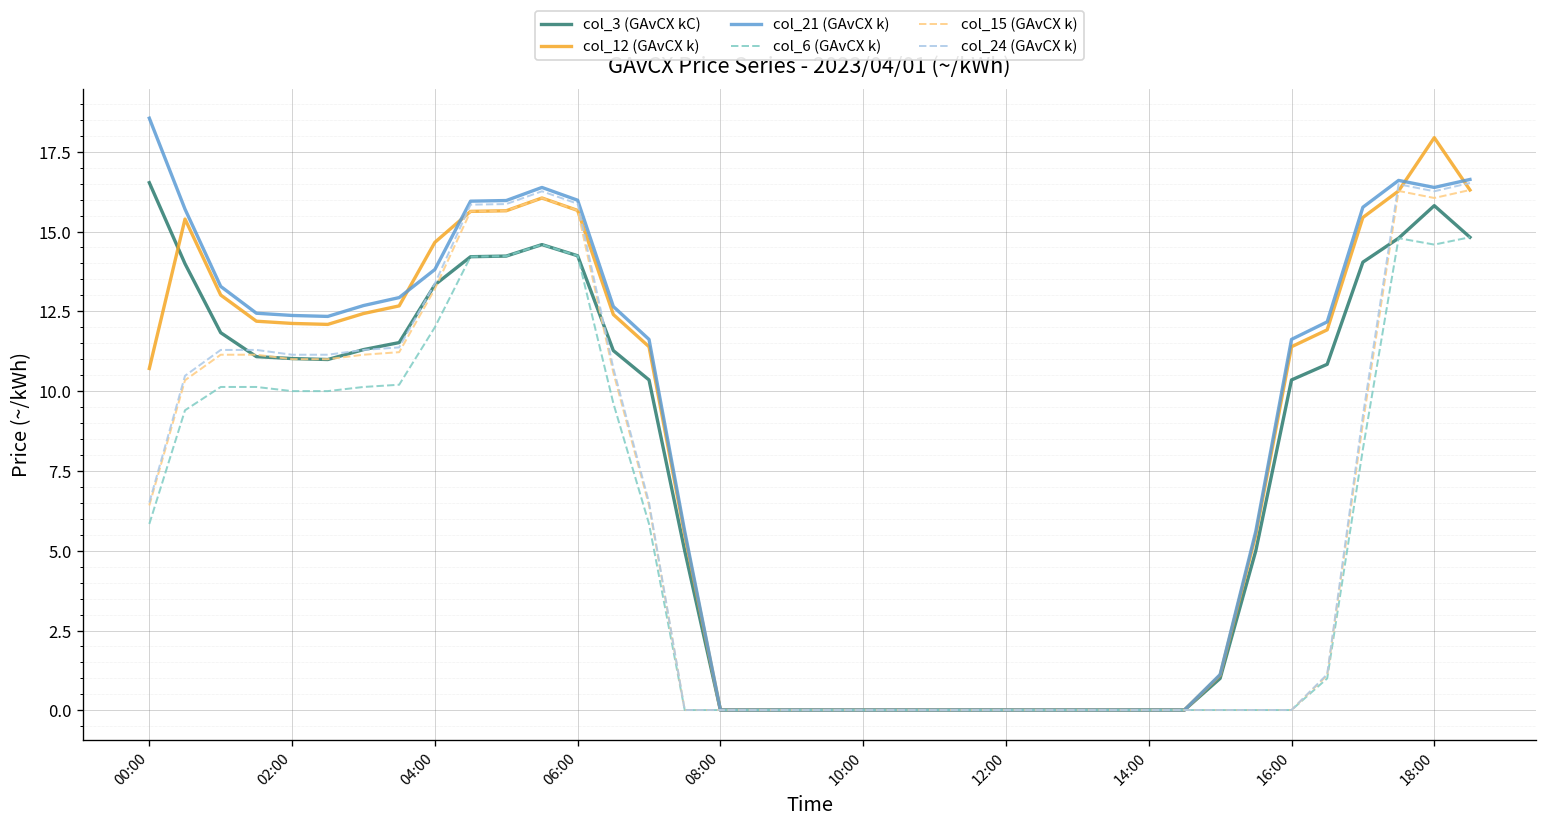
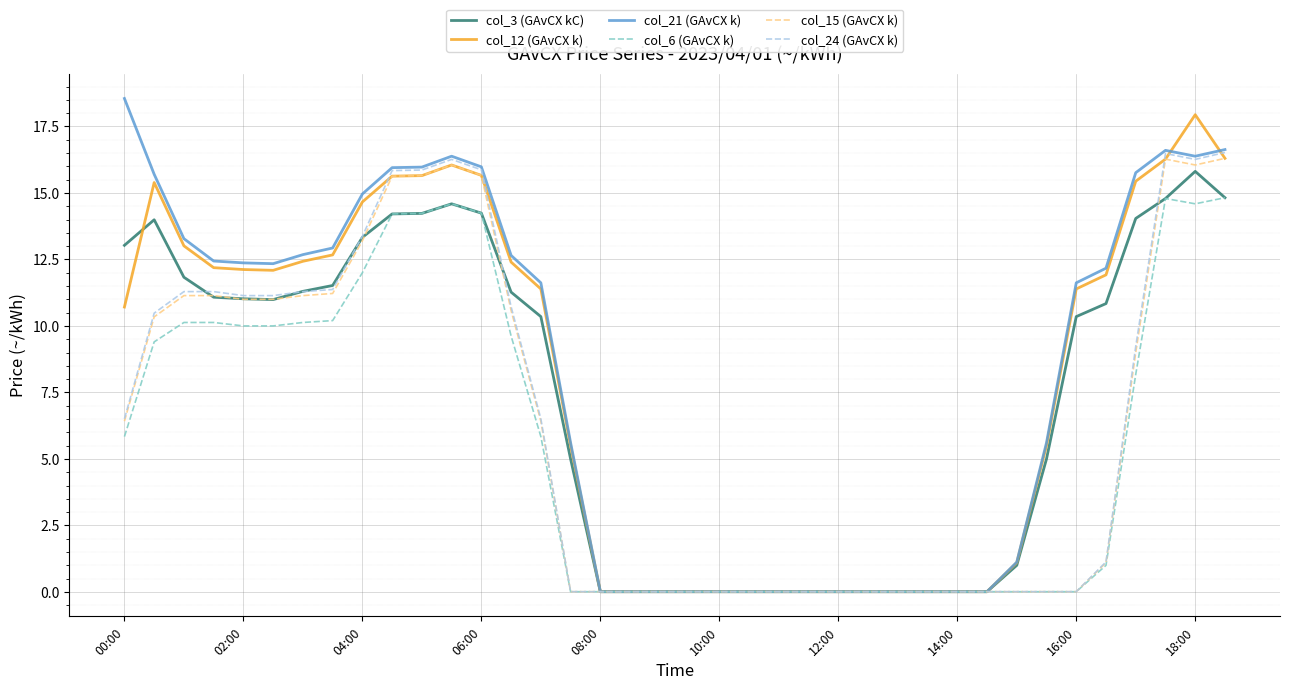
col_3 (GAvCX kC), 00:00: 16.5 -> 13.0
col_21 (GAvCX k), 04:00: 13.8 -> 15.0
